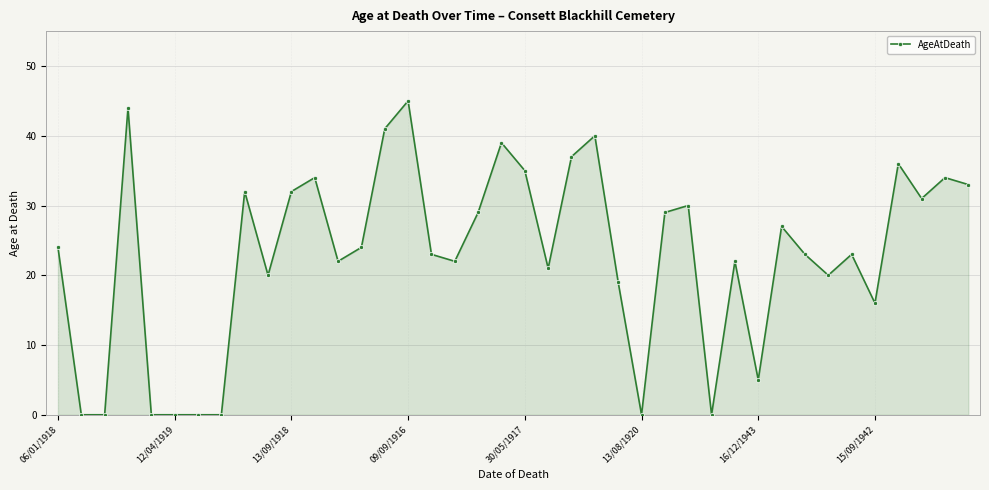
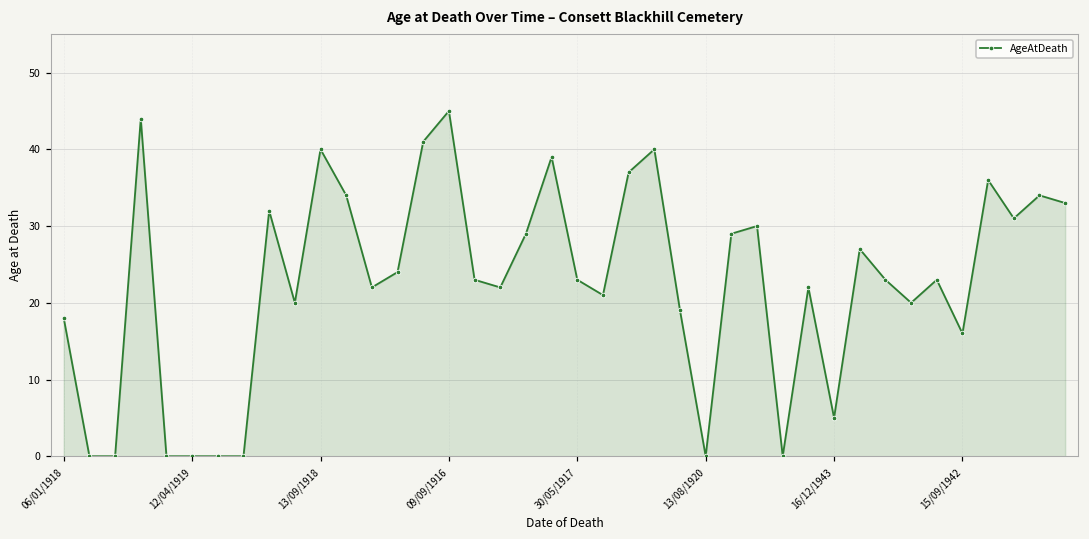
06/01/1918: 24 -> 18
13/09/1918: 32 -> 40
30/05/1917: 35 -> 23
